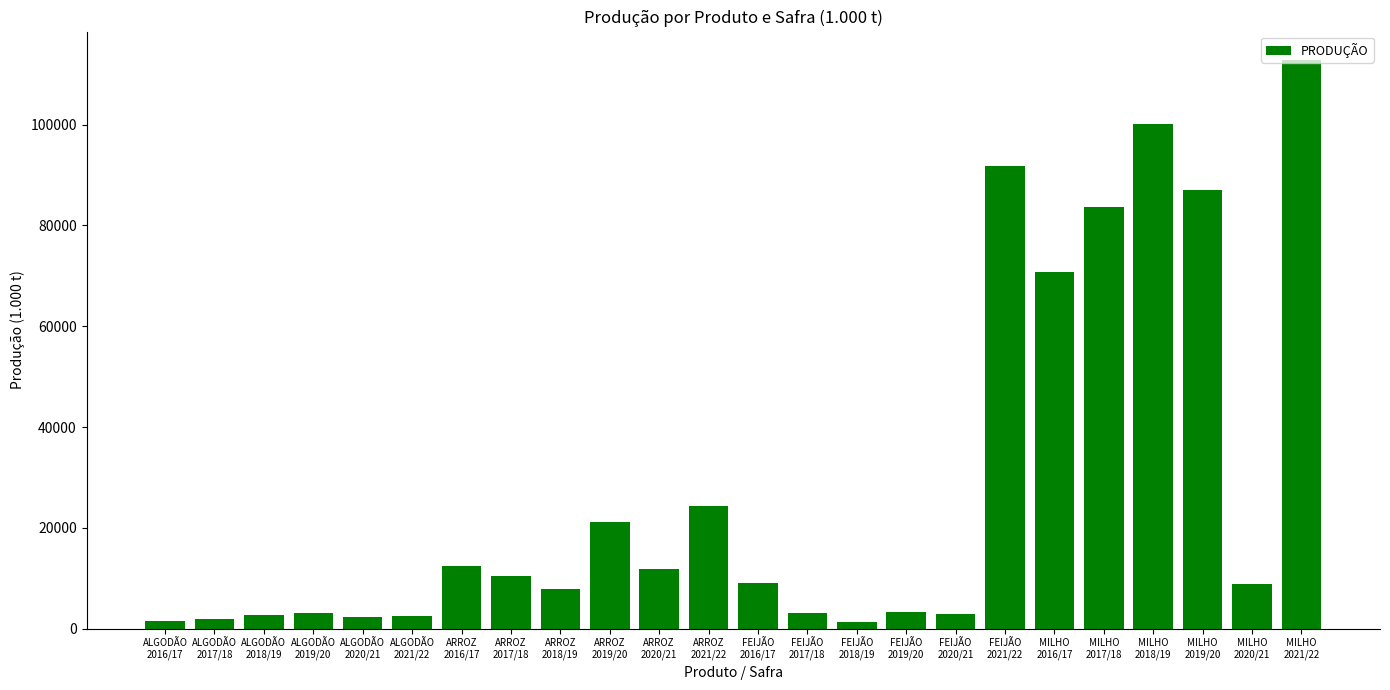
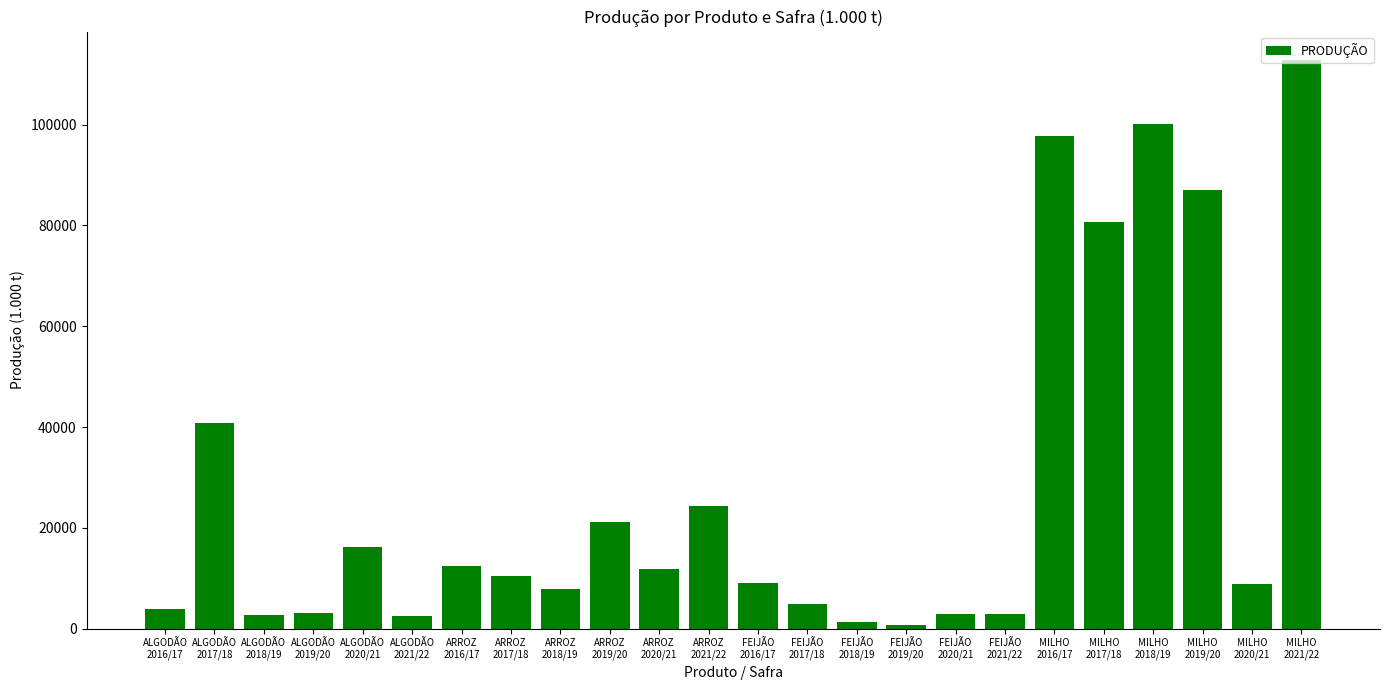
ALGODÃO 2016/17: 2000 -> 4000
ALGODÃO 2017/18: 2000 -> 41000
ALGODÃO 2020/21: 2000 -> 16000
FEIJÃO 2017/18: 3000 -> 5000
FEIJÃO 2019/20: 3000 -> 1000
FEIJÃO 2021/22: 92000 -> 3000
MILHO 2016/17: 71000 -> 98000
MILHO 2017/18: 84000 -> 81000
